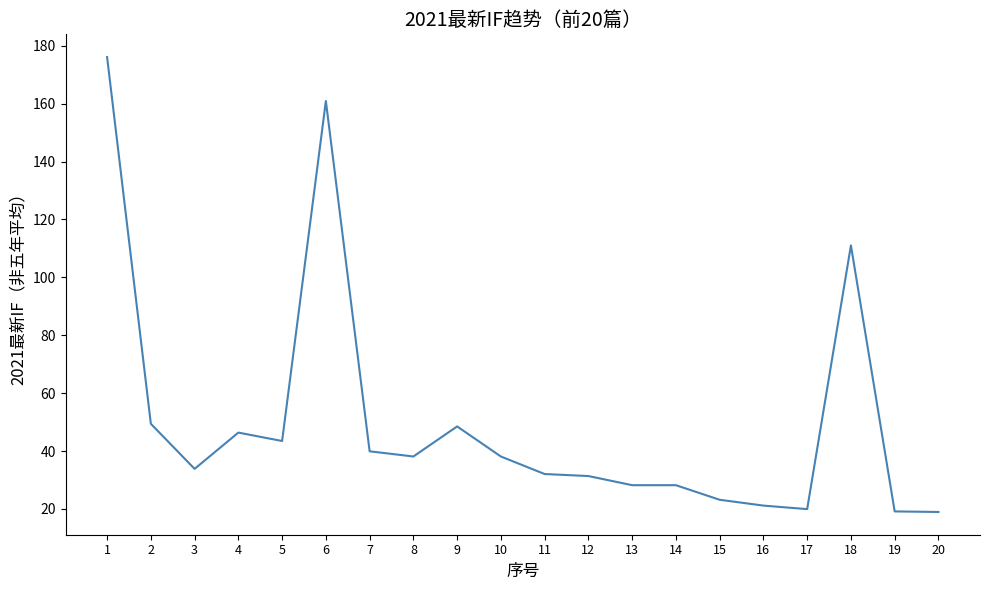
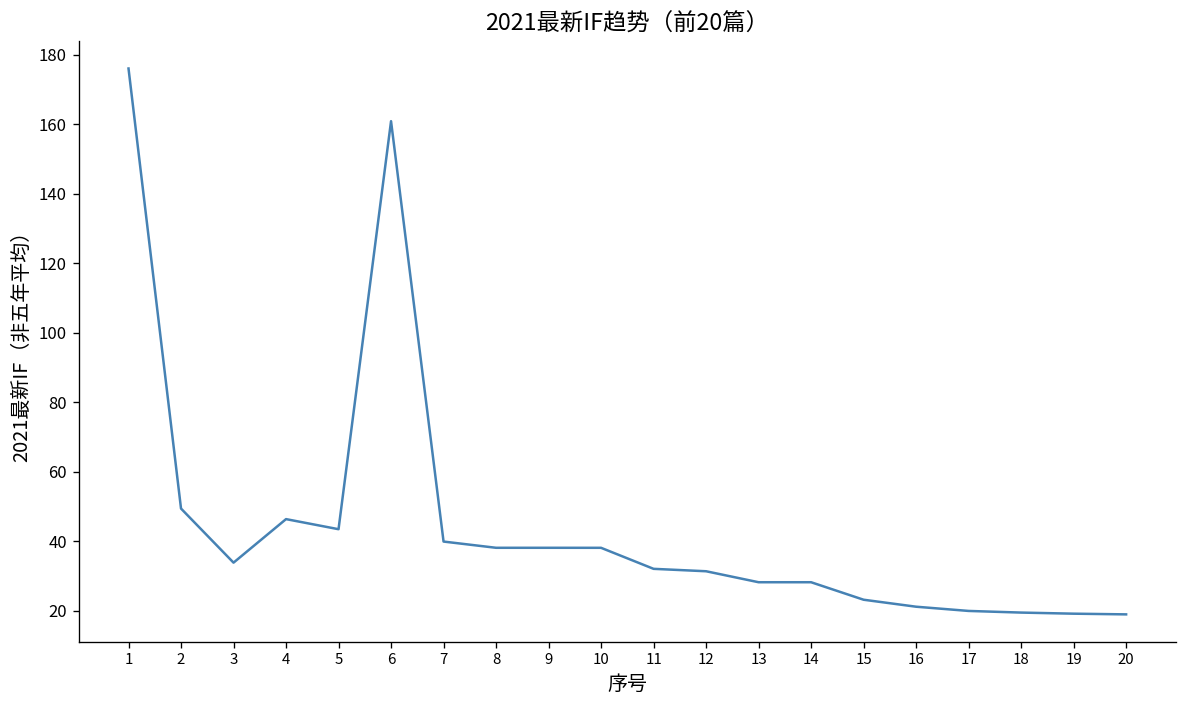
9: 49 -> 38
18: 111 -> 19
